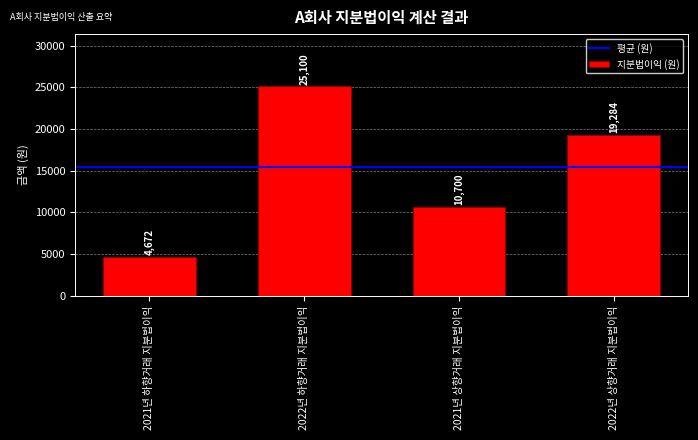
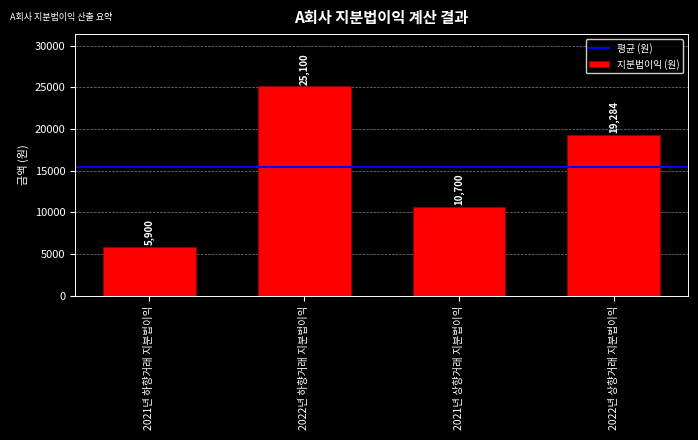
2021년 하향거래 지분법이익: 4,672 -> 5,900
